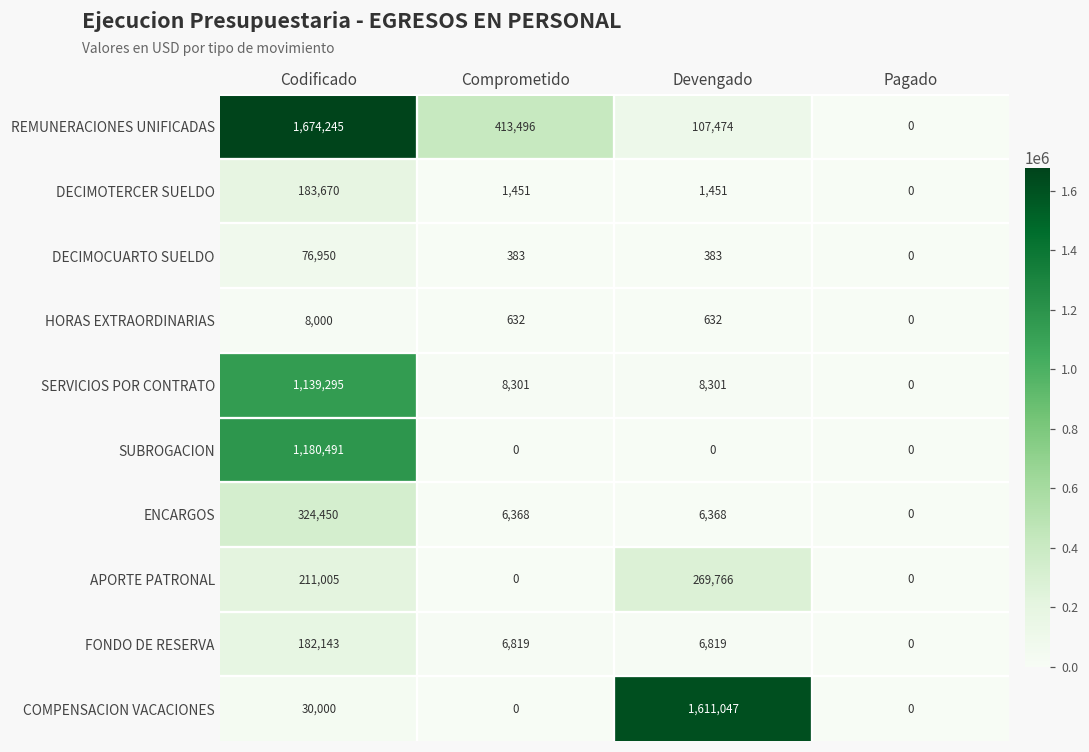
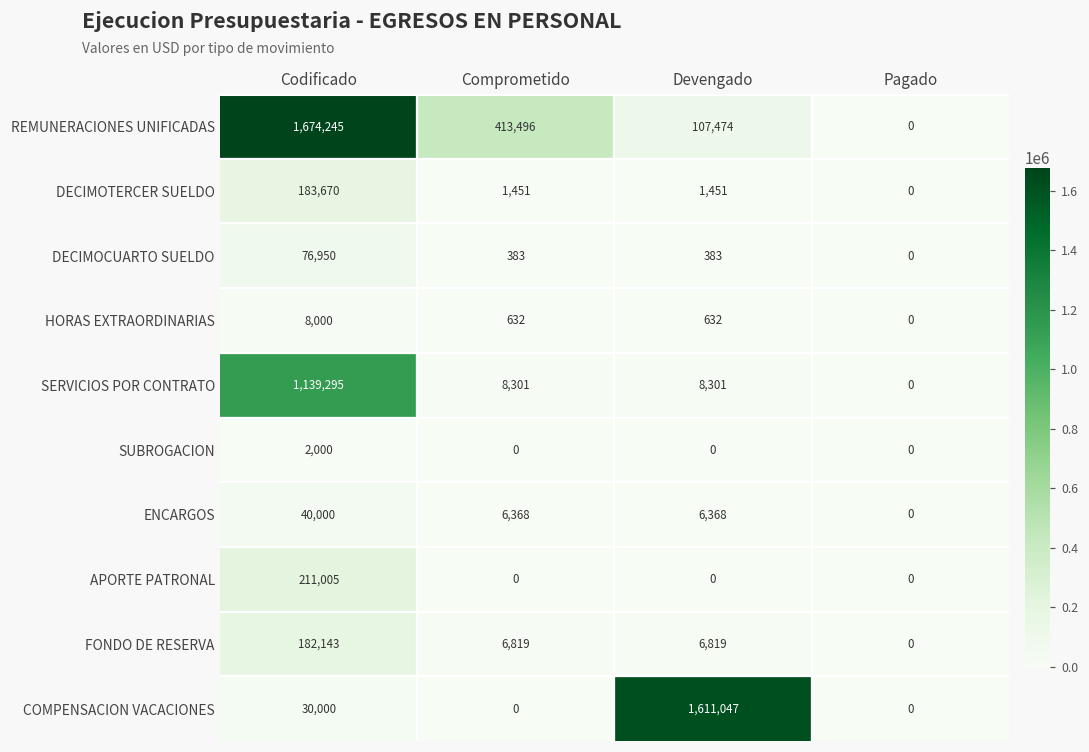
SUBROGACION, Codificado: 1,180,491 -> 2,000
ENCARGOS, Codificado: 324,450 -> 40,000
APORTE PATRONAL, Devengado: 269,766 -> 0
